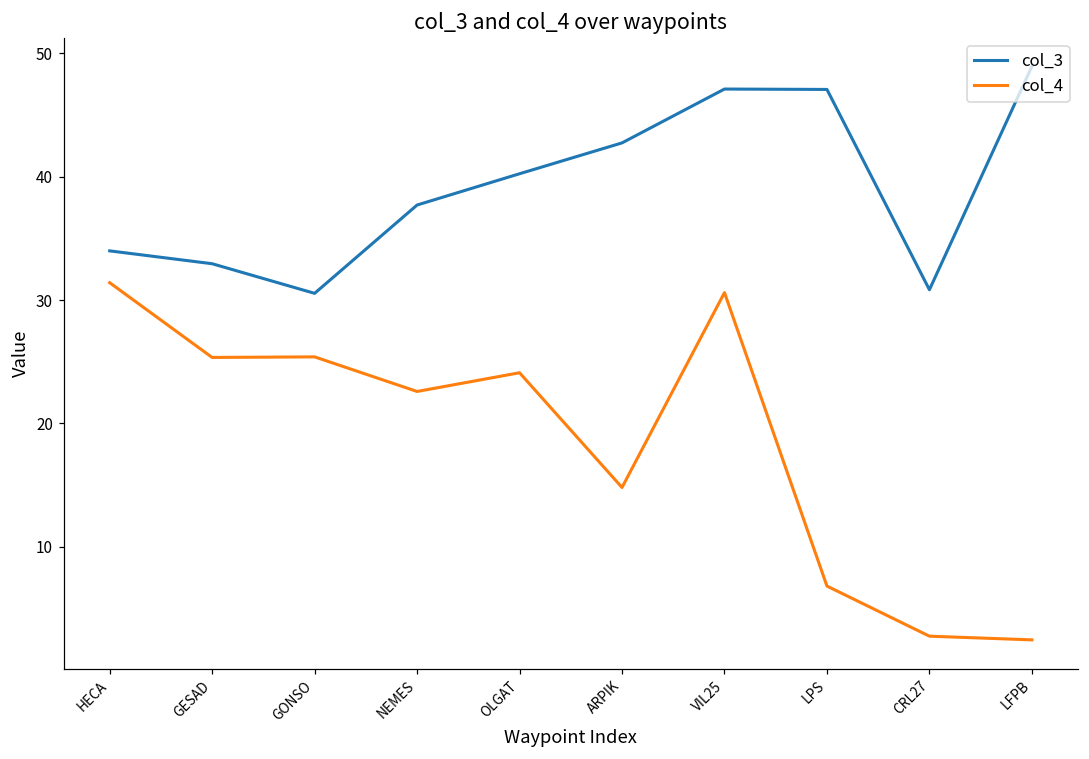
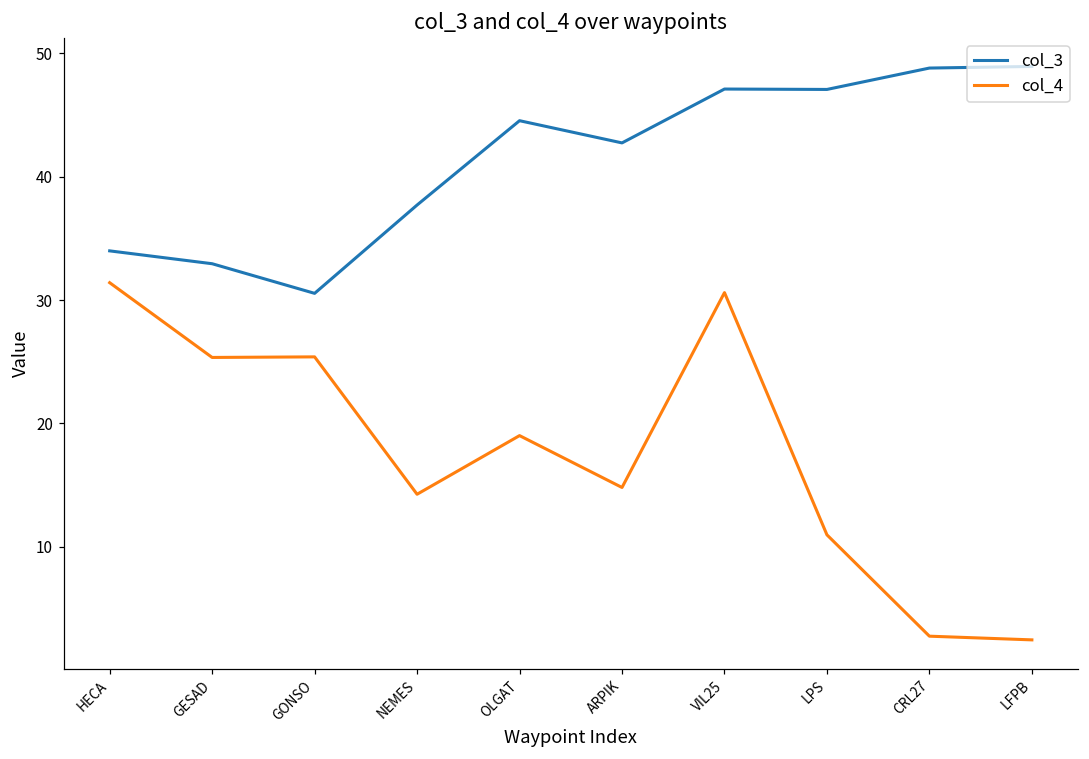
col_4, NEMES: 22.6 -> 14.2
col_3, OLGAT: 40.2 -> 44.5
col_4, OLGAT: 24.1 -> 19.0
col_4, LPS: 6.8 -> 10.9
col_3, CRL27: 30.8 -> 48.8
